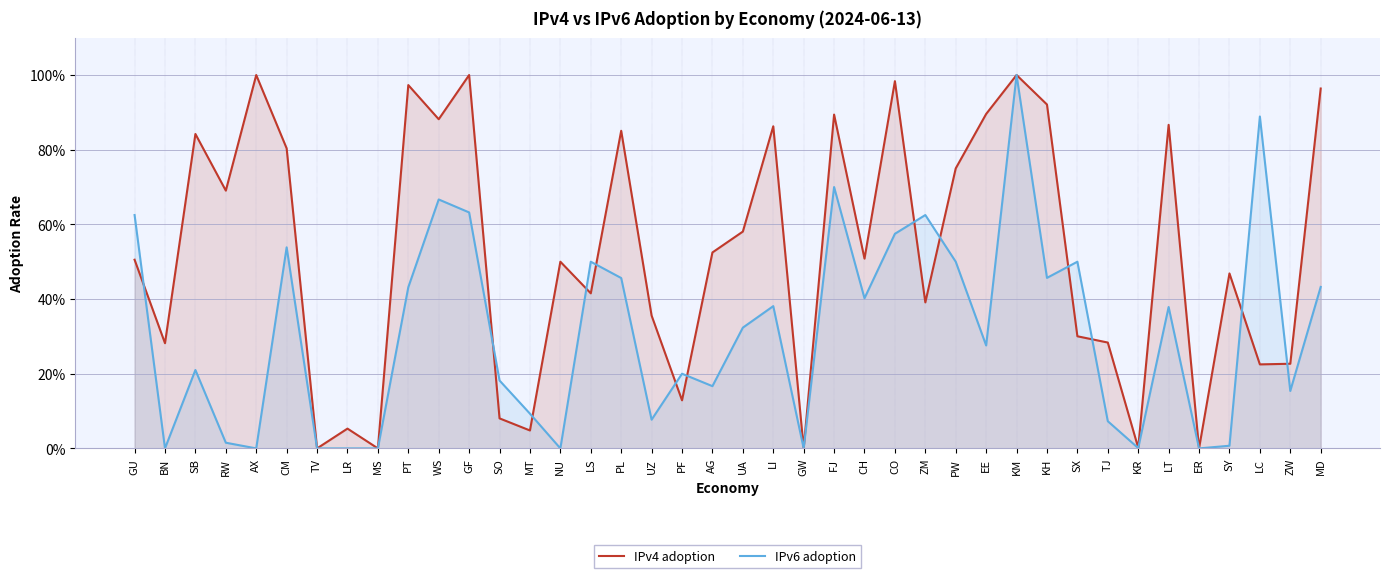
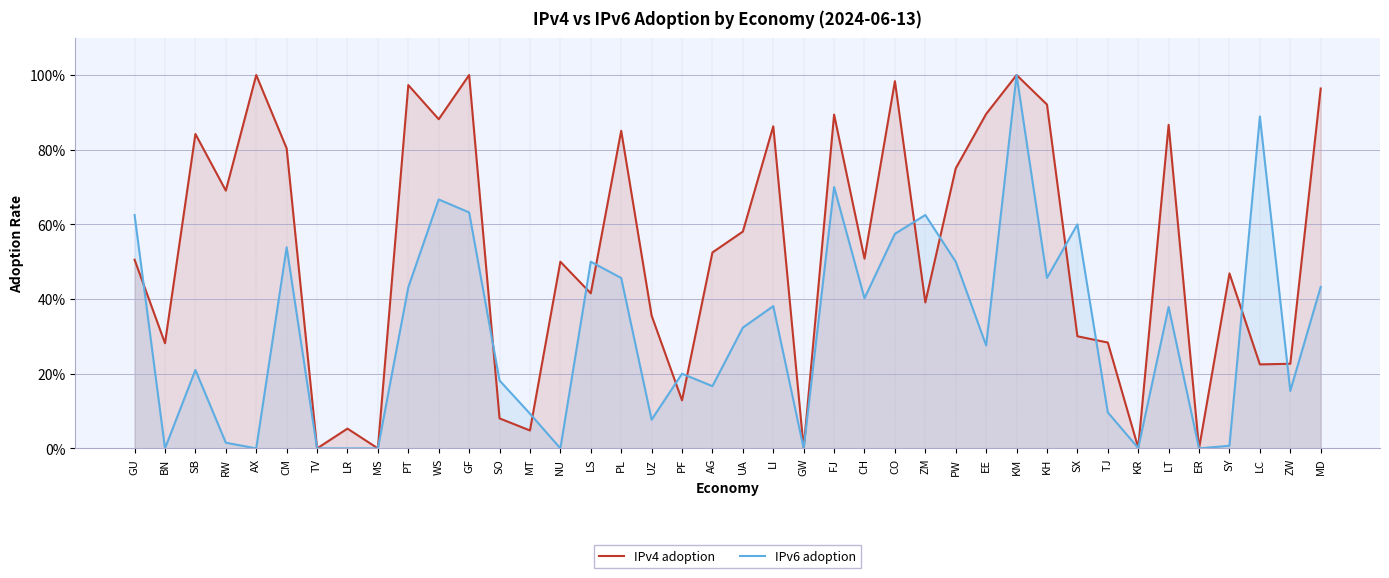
IPv6 adoption, SX: 50% -> 60%
IPv6 adoption, TJ: 7% -> 10%
